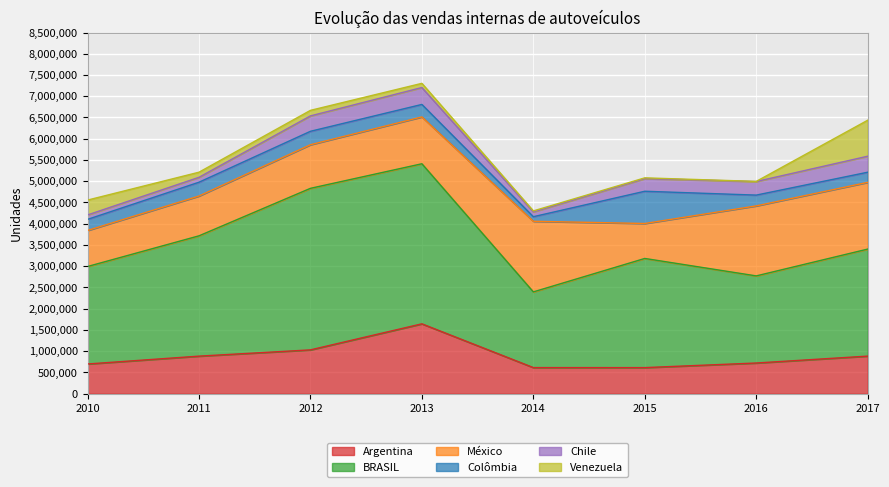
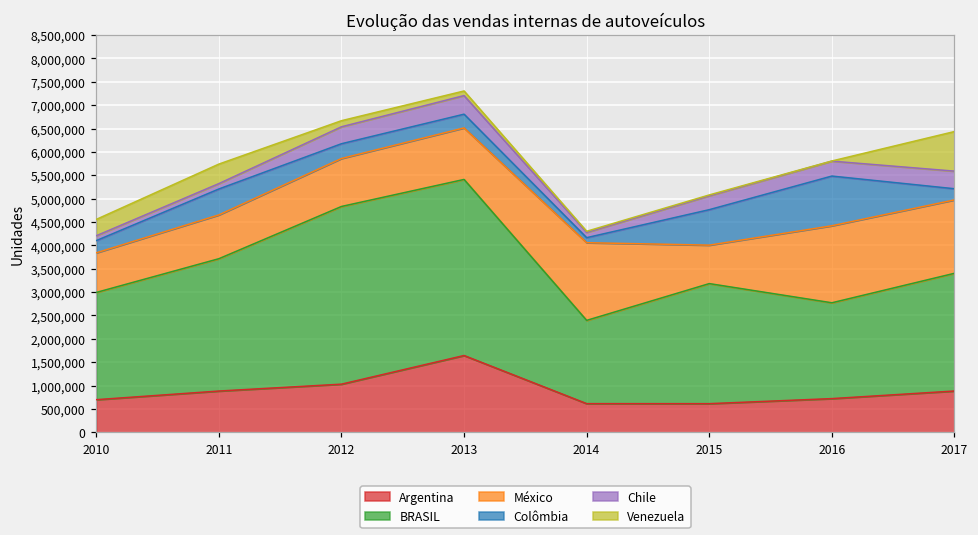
Colômbia, 2011: 300,000 -> 600,000
Venezuela, 2011: 100,000 -> 400,000
Colômbia, 2016: 300,000 -> 1,100,000
